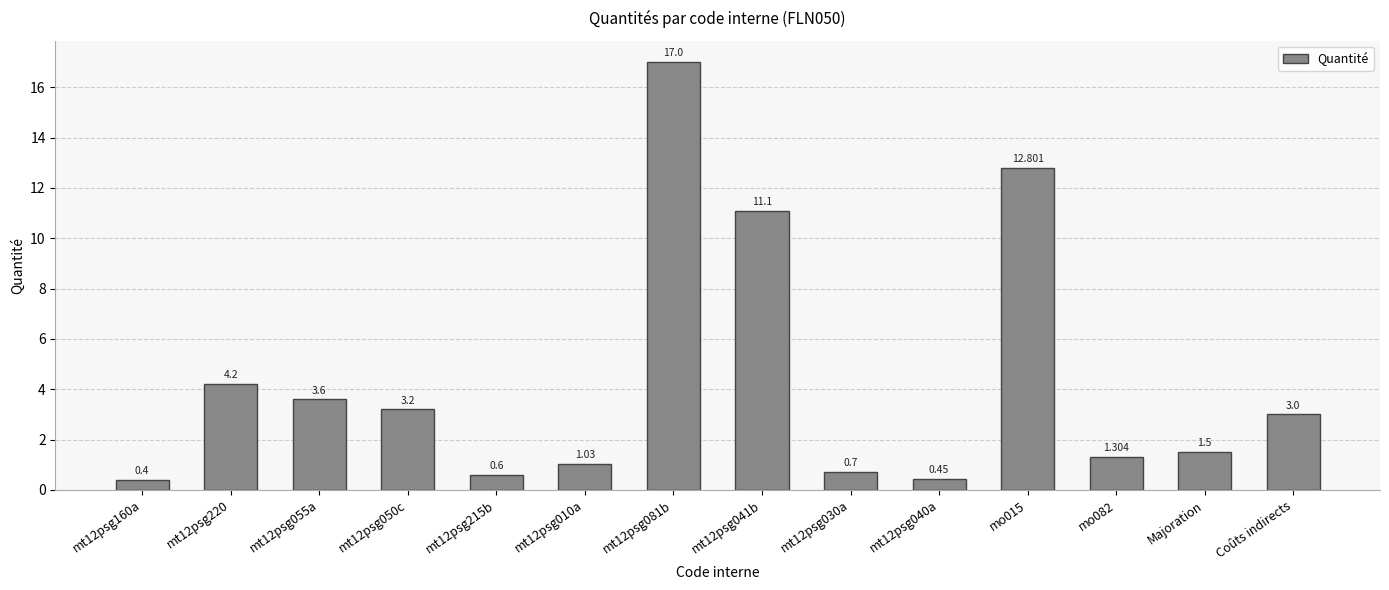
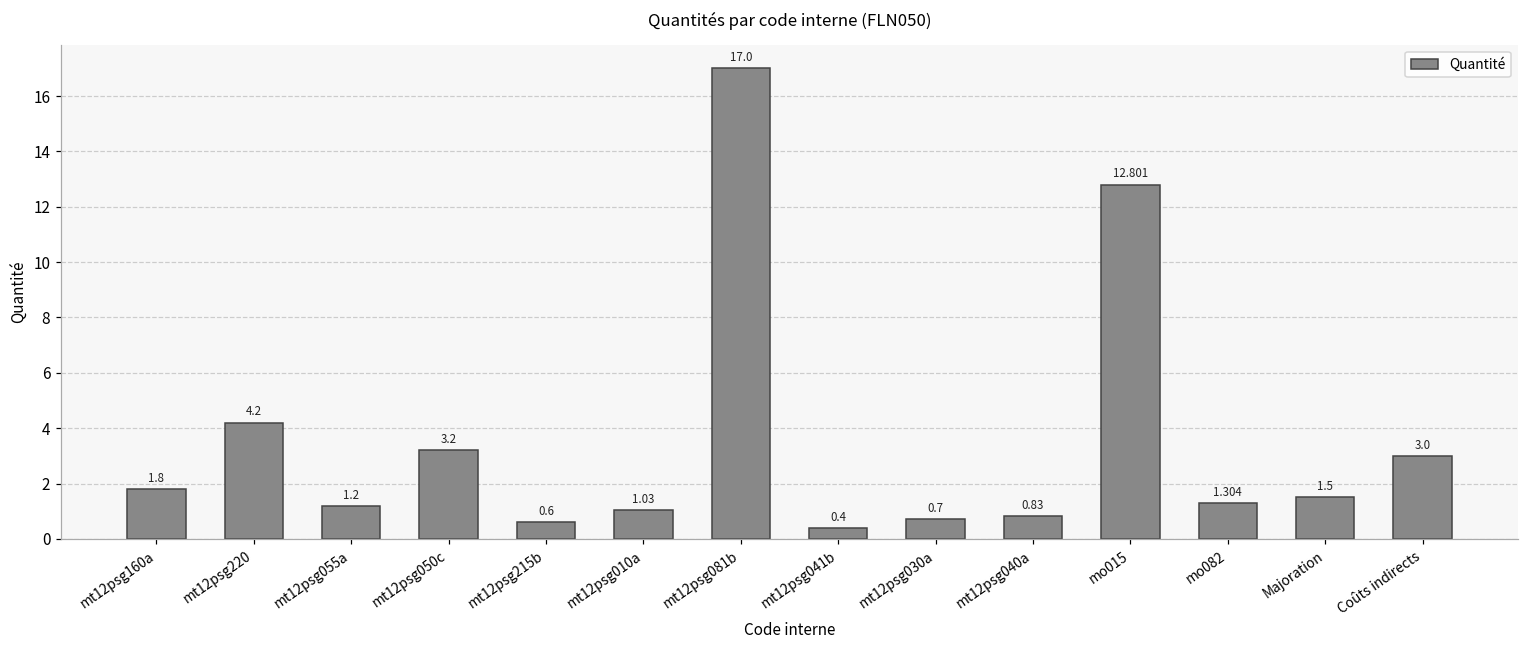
mt12psg160a: 0.4 -> 1.8
mt12psg055a: 3.6 -> 1.2
mt12psg041b: 11.1 -> 0.4
mt12psg040a: 0.45 -> 0.83
